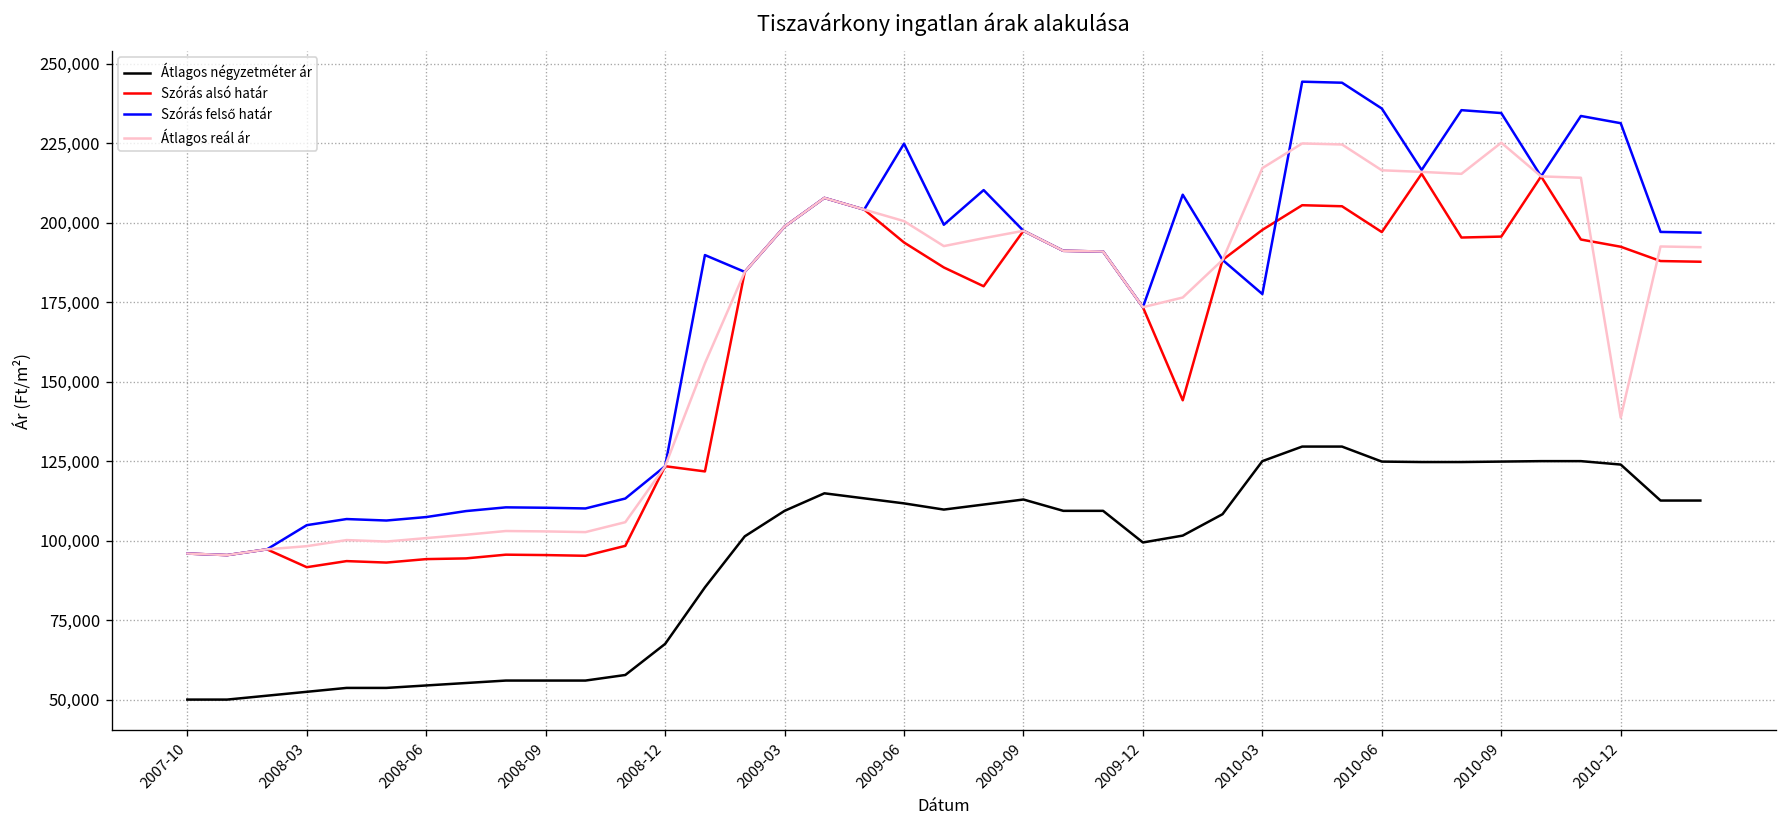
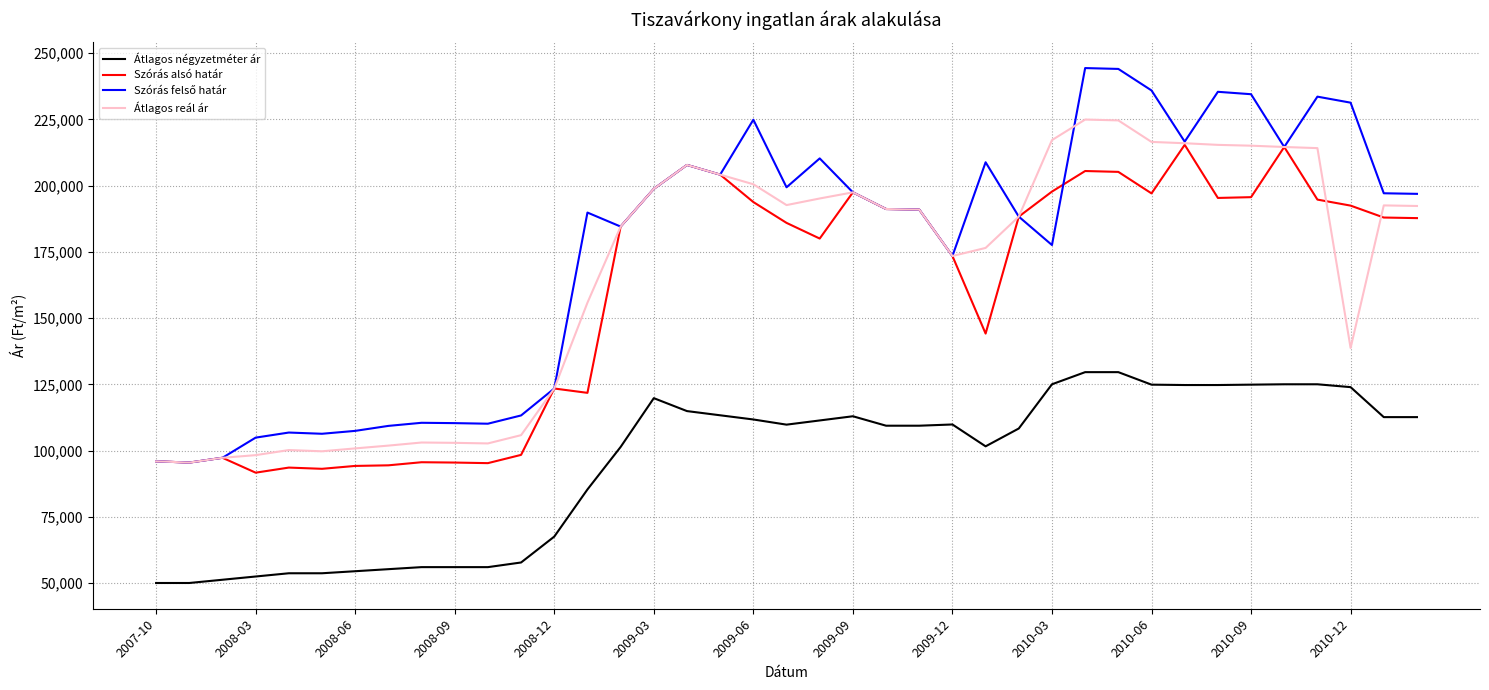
Átlagos négyzetméter ár, 2009-03: 109,000 -> 120,000
Átlagos négyzetméter ár, 2009-12: 99,000 -> 110,000
Átlagos reál ár, 2010-09: 225,000 -> 215,000
